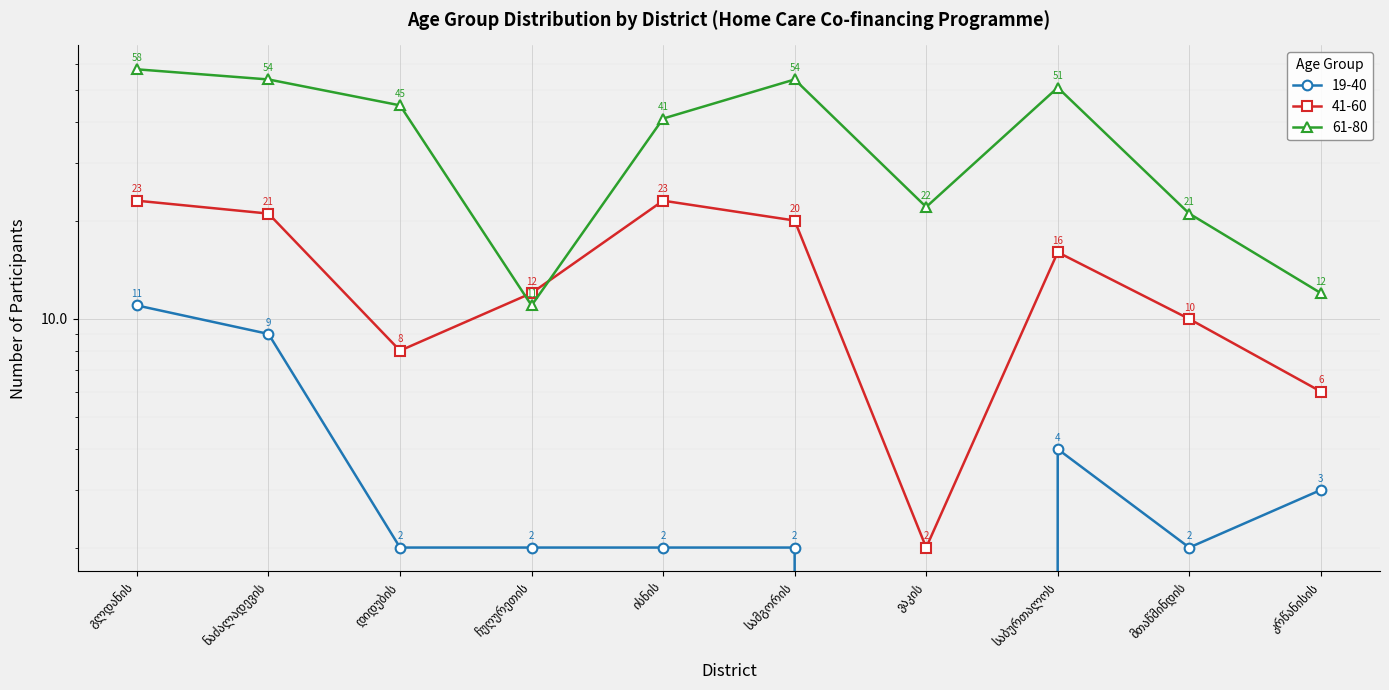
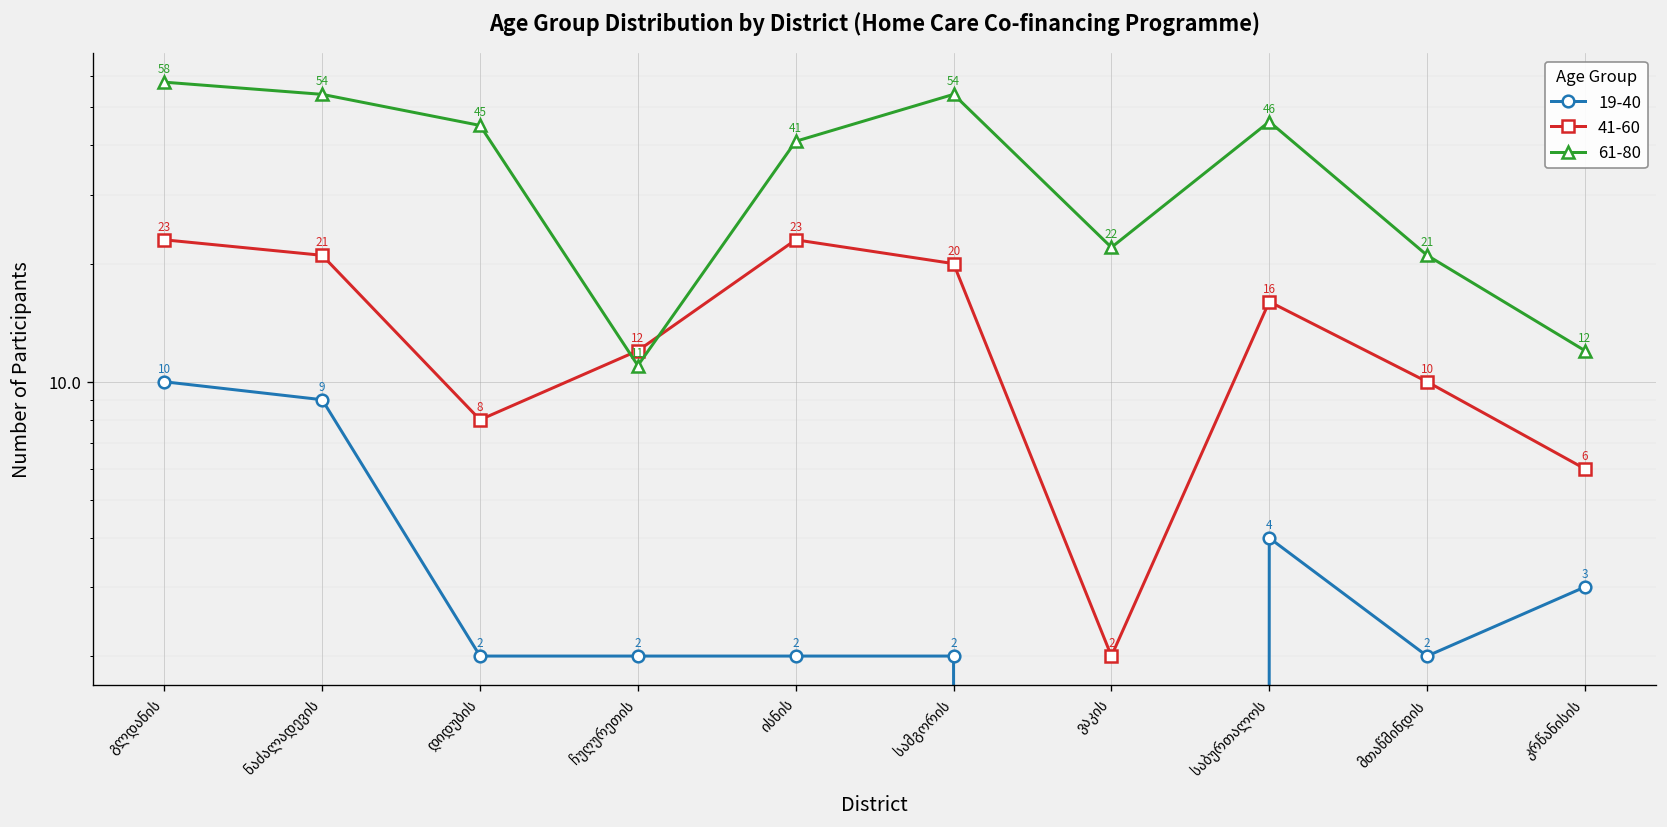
19-40, გლდანის: 11 -> 10
61-80, საბურთალოს: 51 -> 46
